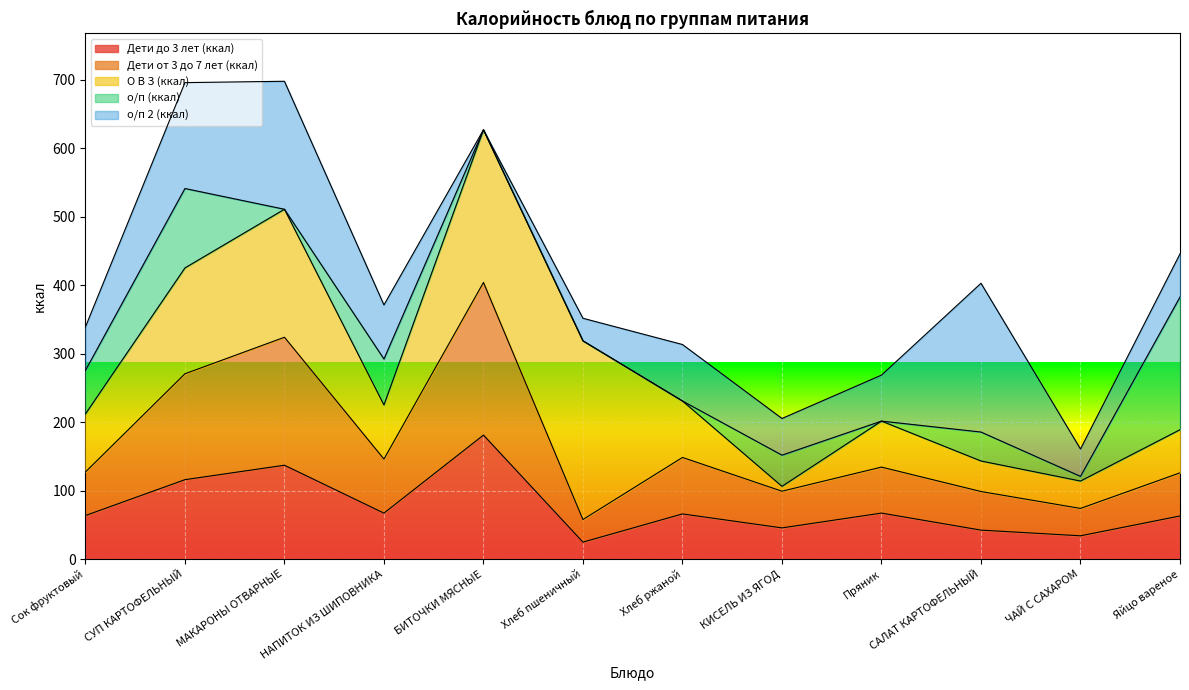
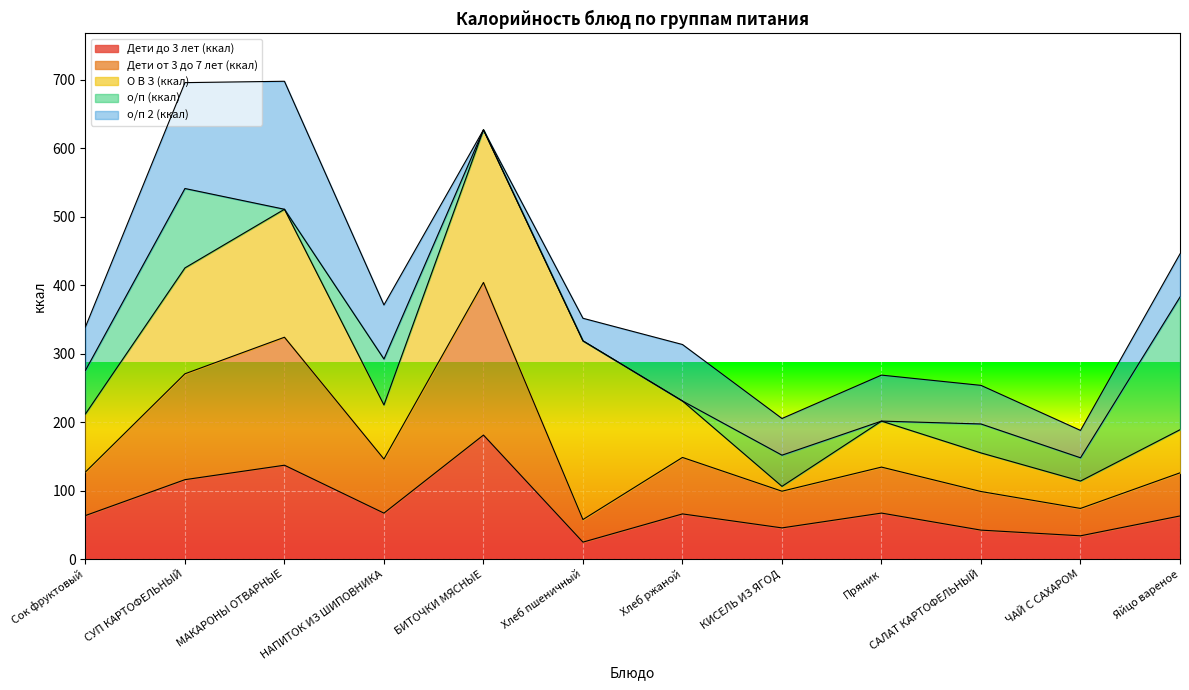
О В З (ккал), САЛАТ КАРТОФЕЛЬНЫЙ: 40 -> 60
о/п 2 (ккал), САЛАТ КАРТОФЕЛЬНЫЙ: 220 -> 60
о/п (ккал), ЧАЙ С САХАРОМ: 10 -> 30
